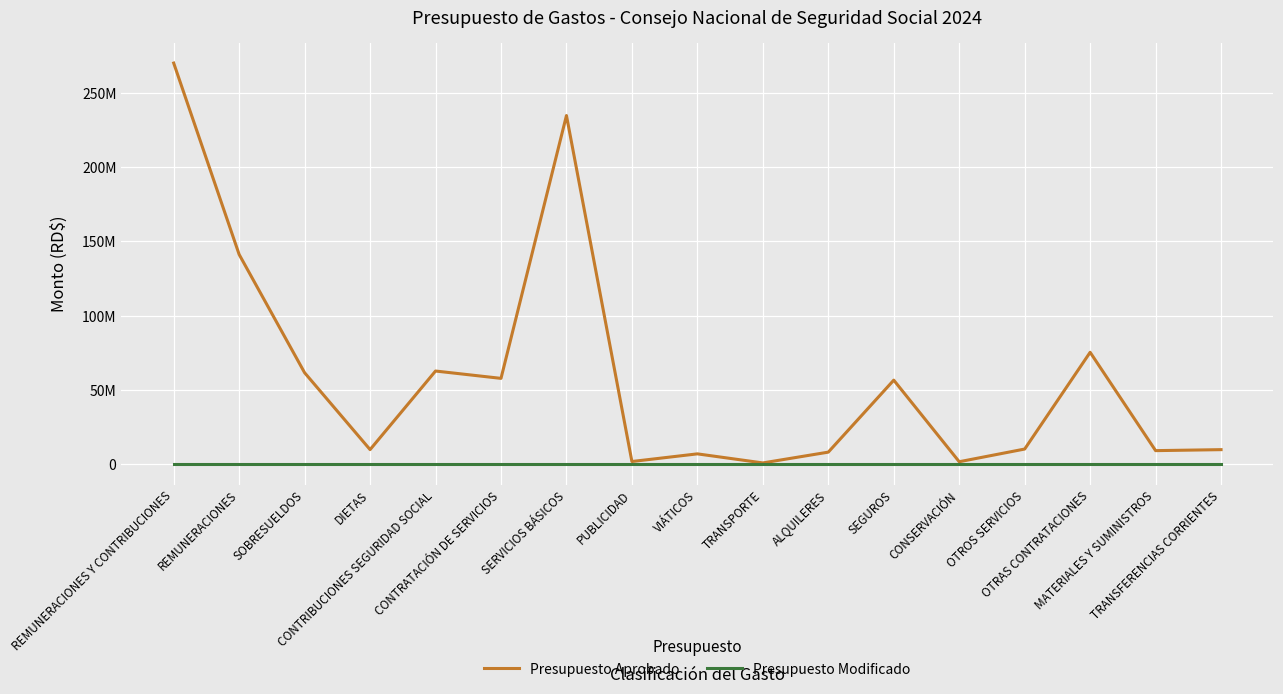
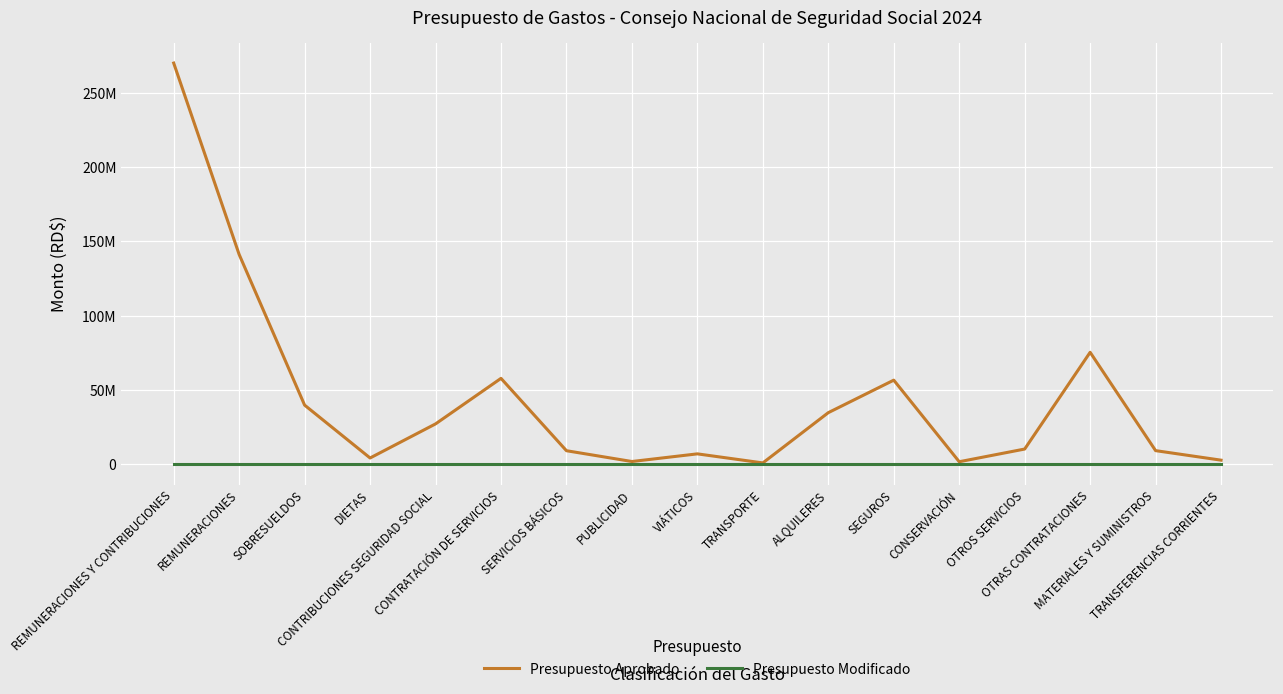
Presupuesto Aprobado, SOBRESUELDOS: 62000000 -> 40000000
Presupuesto Aprobado, DIETAS: 10000000 -> 4000000
Presupuesto Aprobado, CONTRIBUCIONES SEGURIDAD SOCIAL: 63000000 -> 27000000
Presupuesto Aprobado, SERVICIOS BÁSICOS: 235000000 -> 9000000
Presupuesto Aprobado, ALQUILERES: 8000000 -> 35000000
Presupuesto Aprobado, TRANSFERENCIAS CORRIENTES: 10000000 -> 3000000
